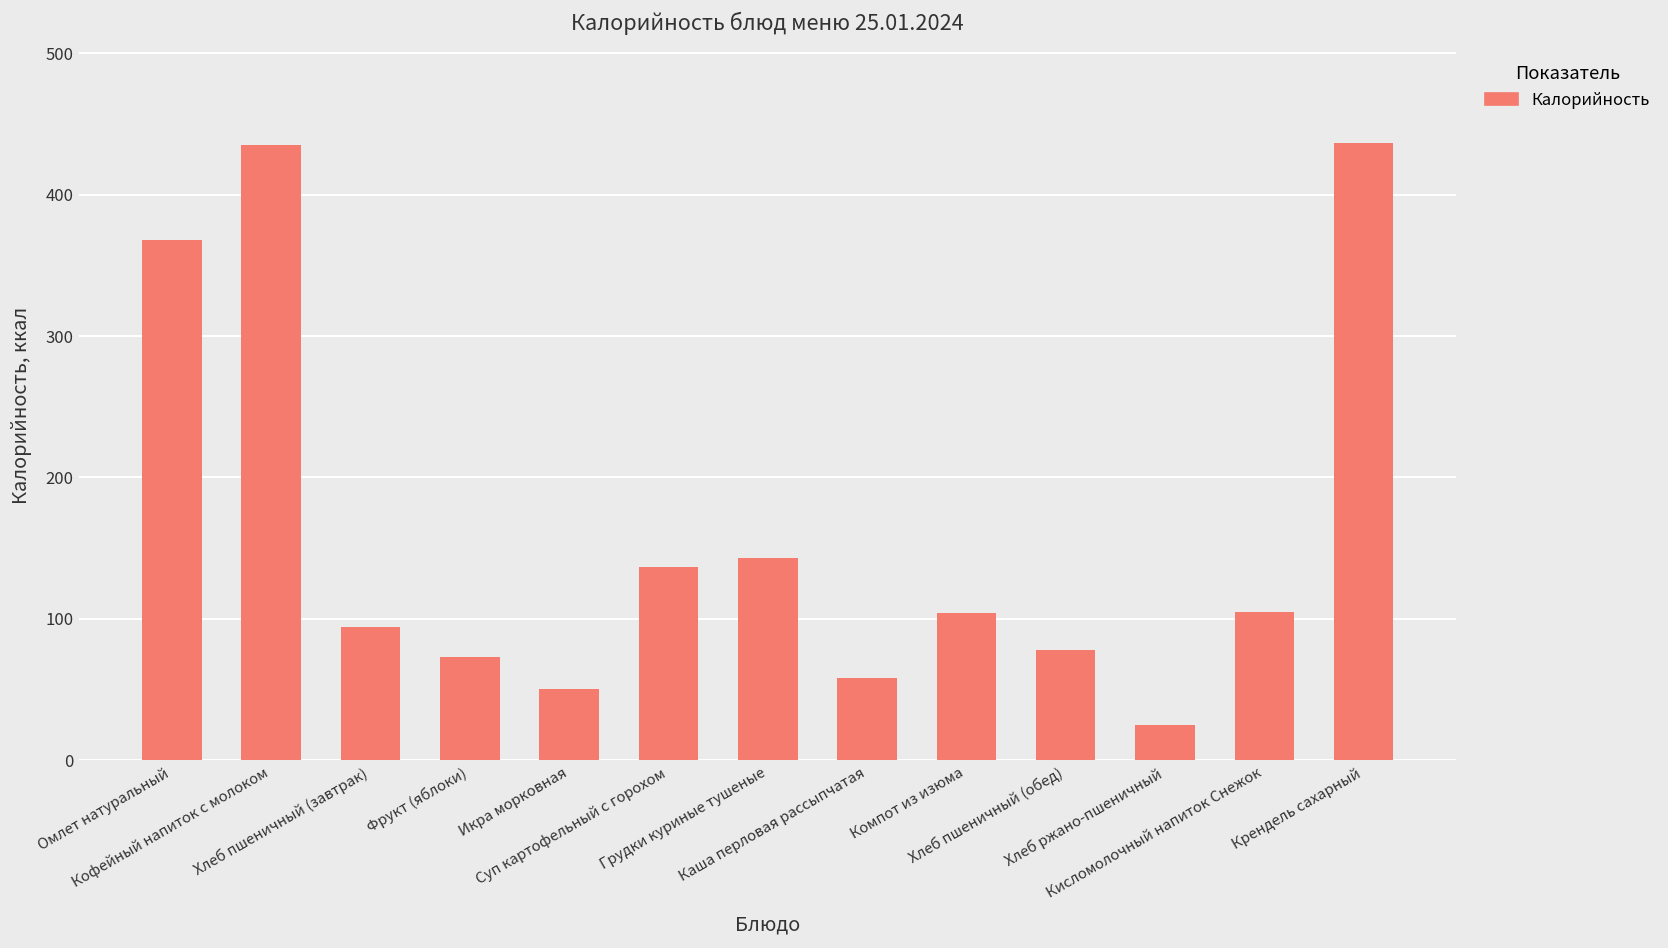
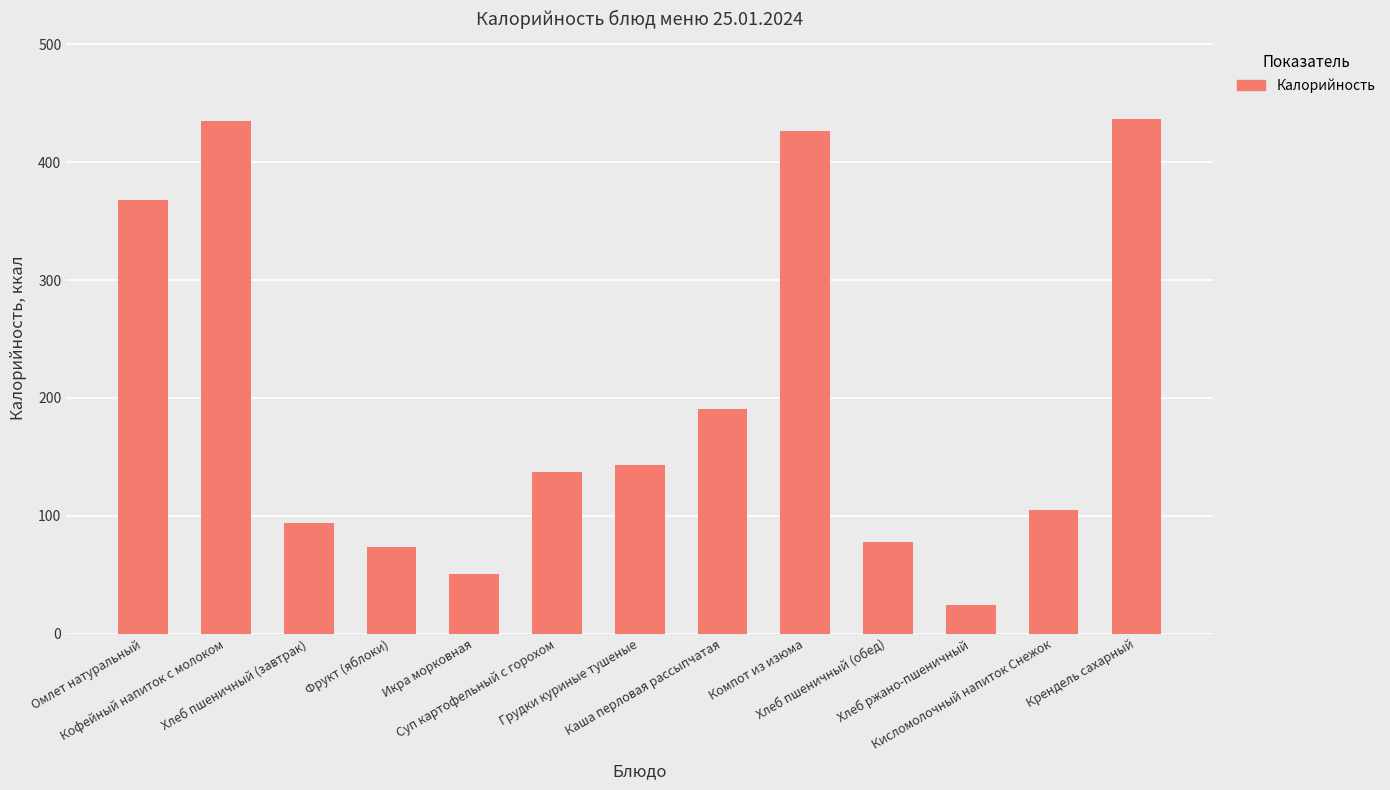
Каша перловая рассыпчатая: 58 -> 191
Компот из изюма: 104 -> 426
